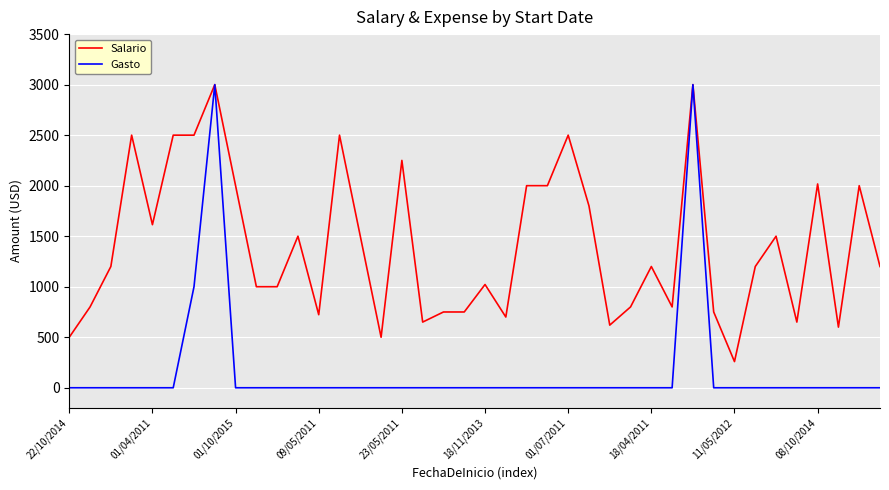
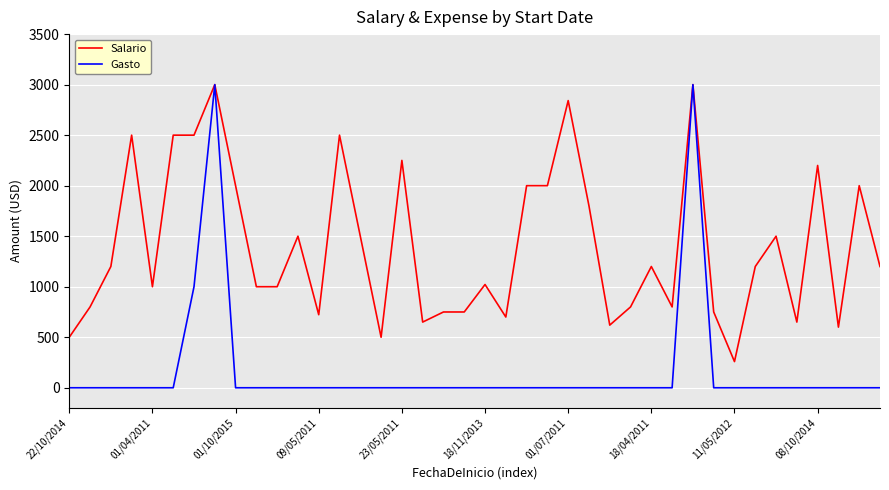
Salario, 01/04/2011: 1610 -> 1000
Salario, 01/07/2011: 2500 -> 2840
Salario, 08/10/2014: 2020 -> 2200
